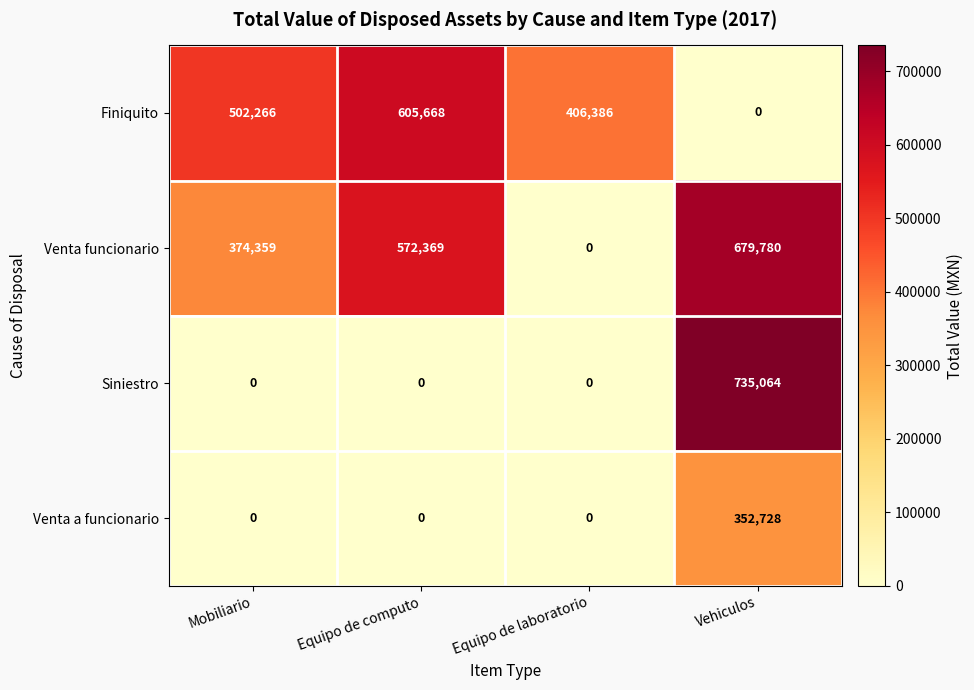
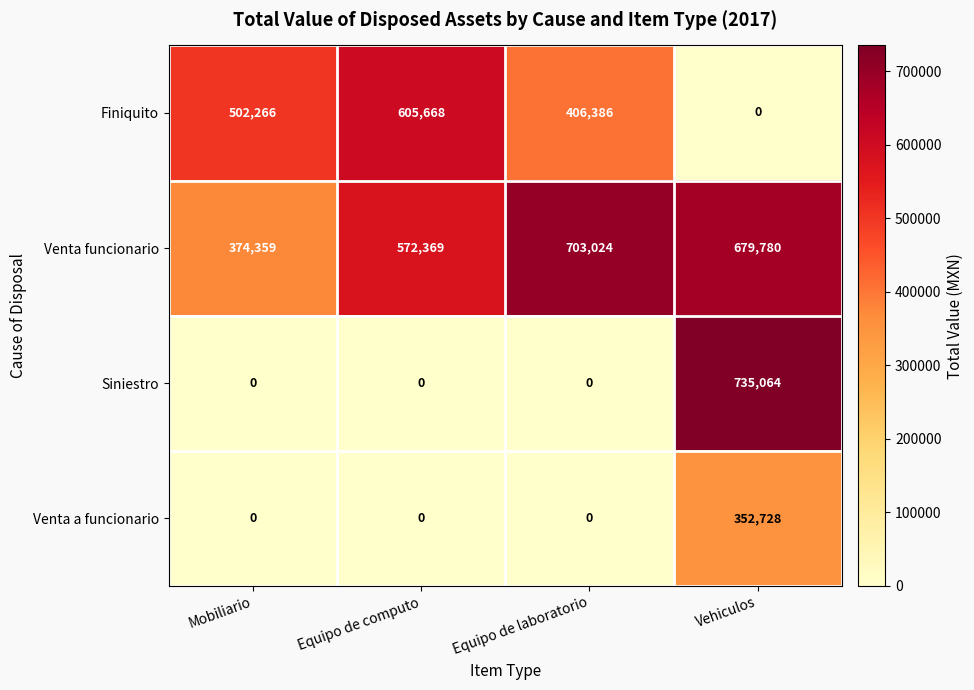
Venta funcionario, Equipo de laboratorio: 0 -> 703,024
